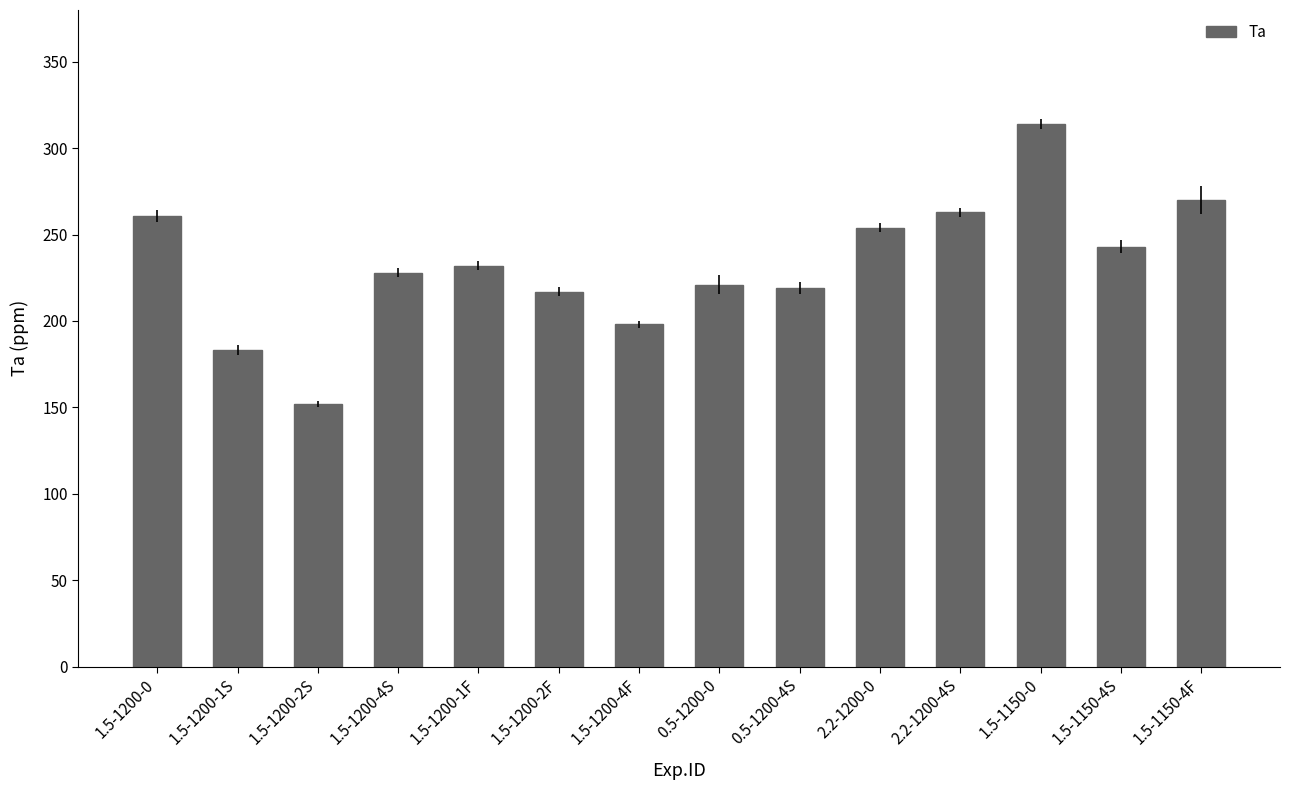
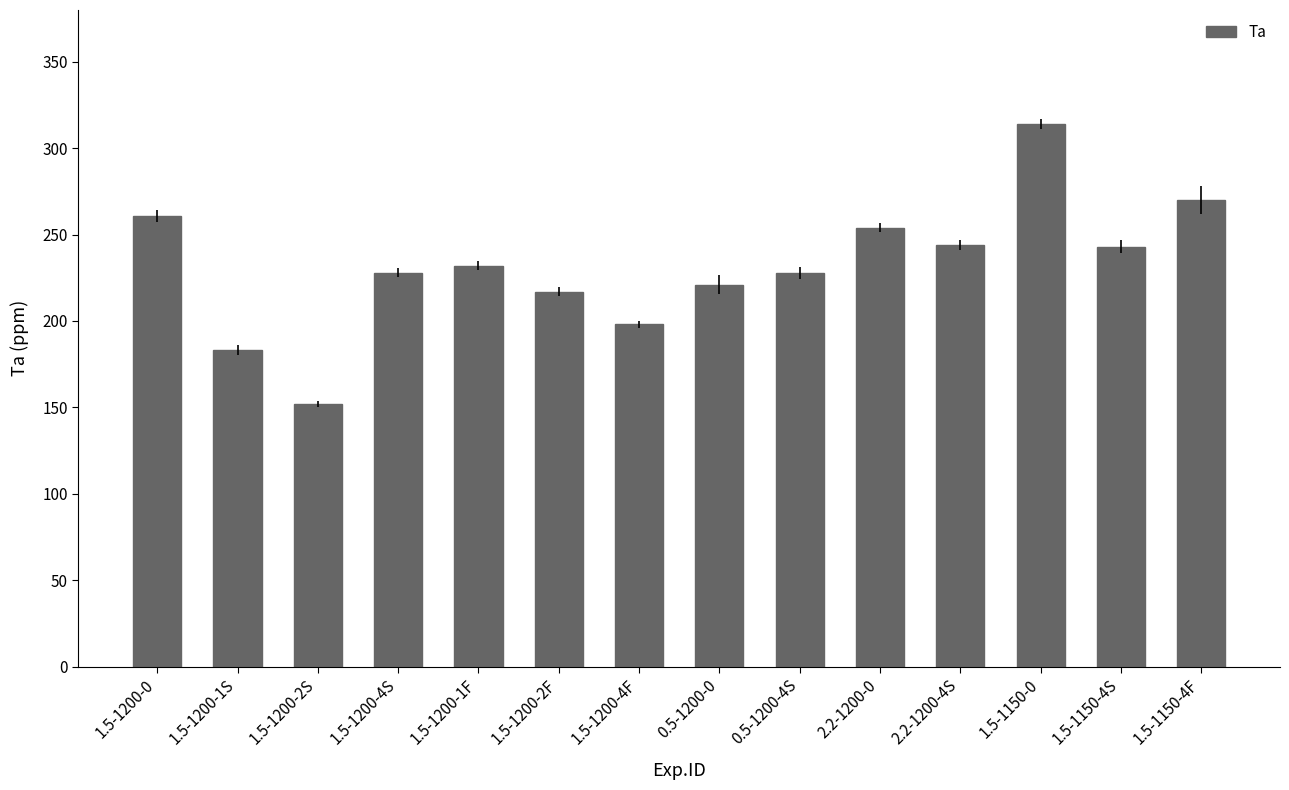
0.5-1200-4S: 219 -> 228
2.2-1200-4S: 263 -> 244
